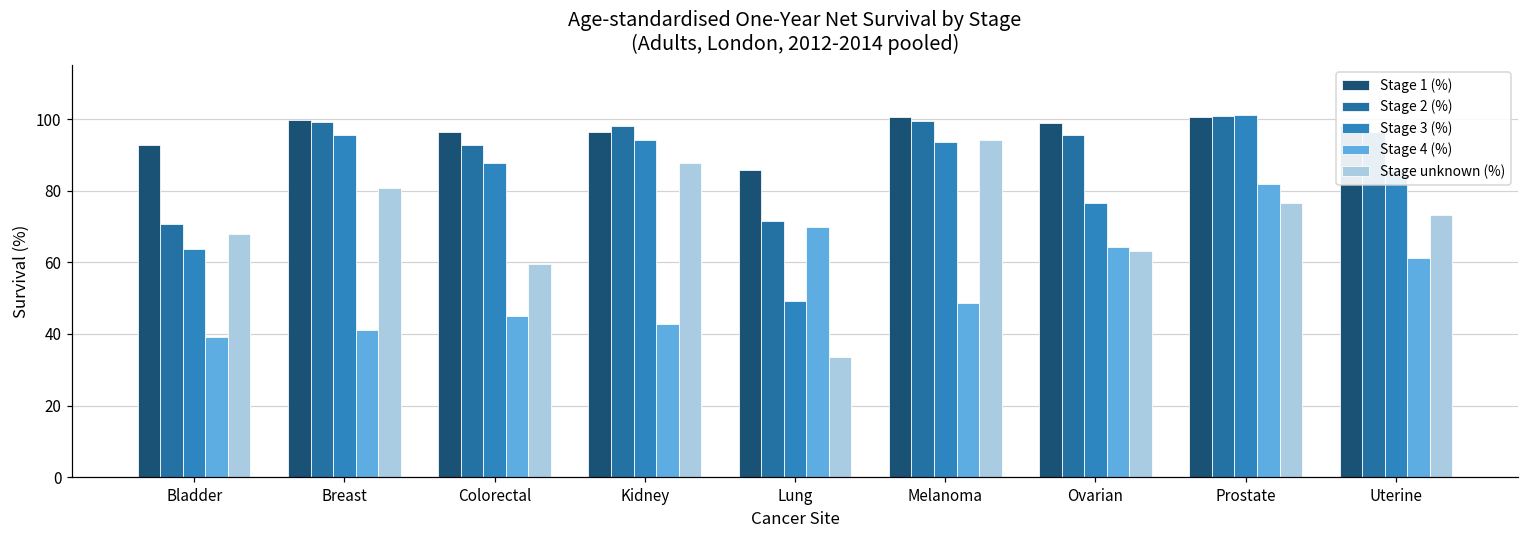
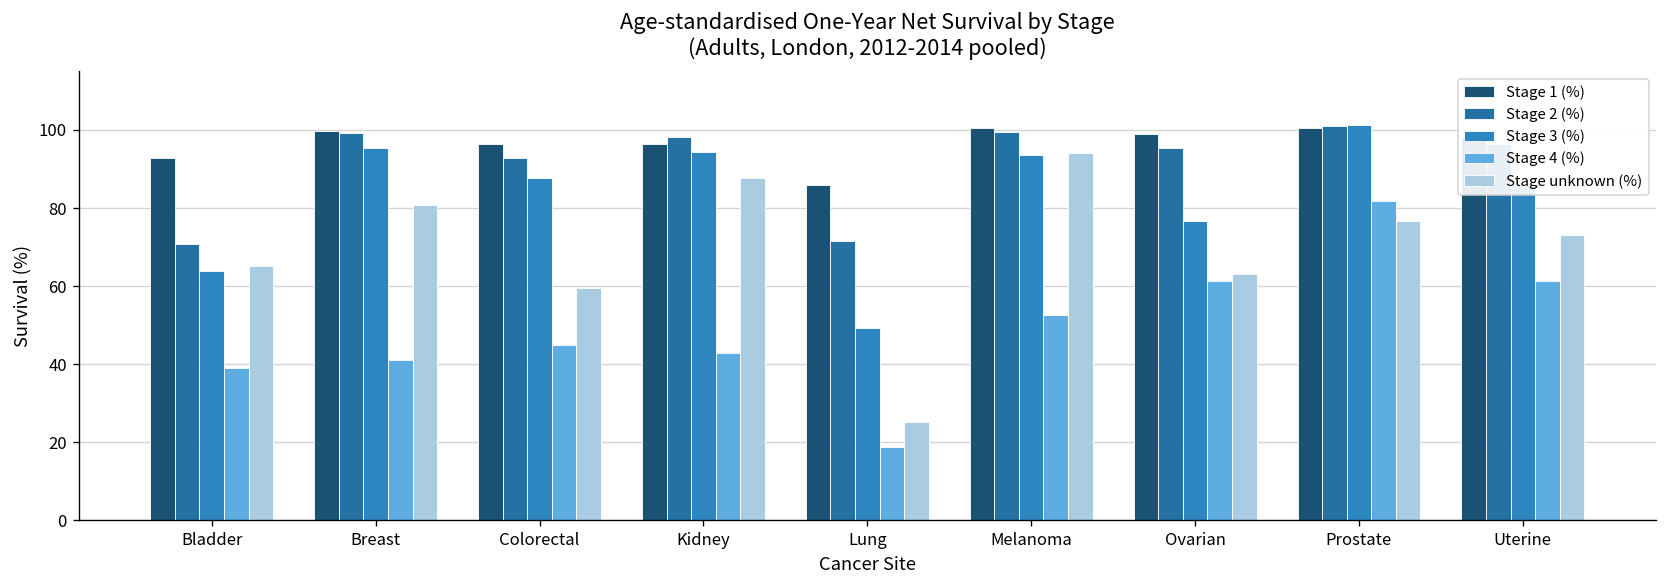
Stage unknown (%), Bladder: 68 -> 65
Stage 4 (%), Lung: 70 -> 19
Stage unknown (%), Lung: 34 -> 25
Stage 4 (%), Melanoma: 49 -> 53
Stage 4 (%), Ovarian: 64 -> 61
